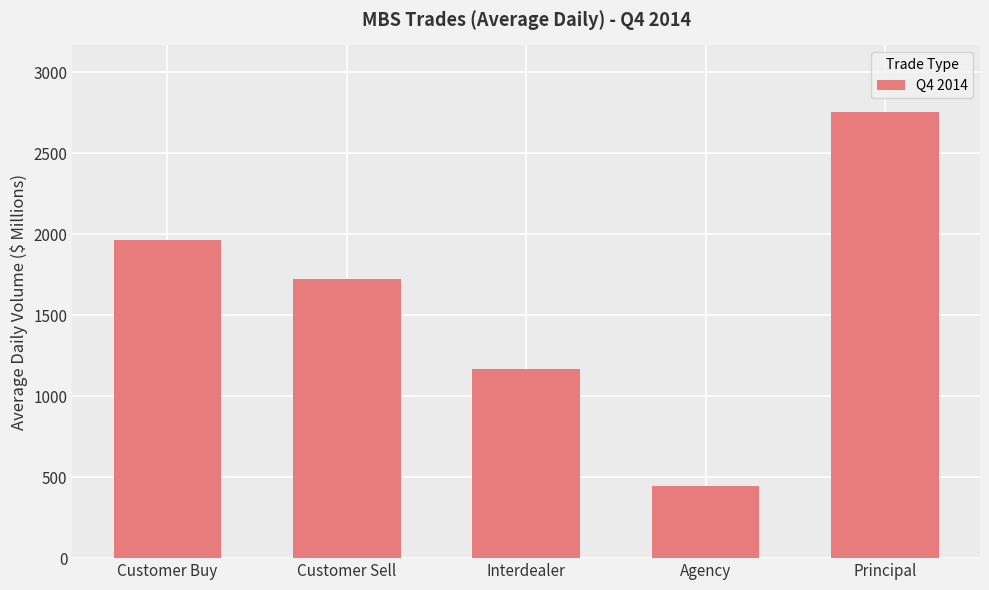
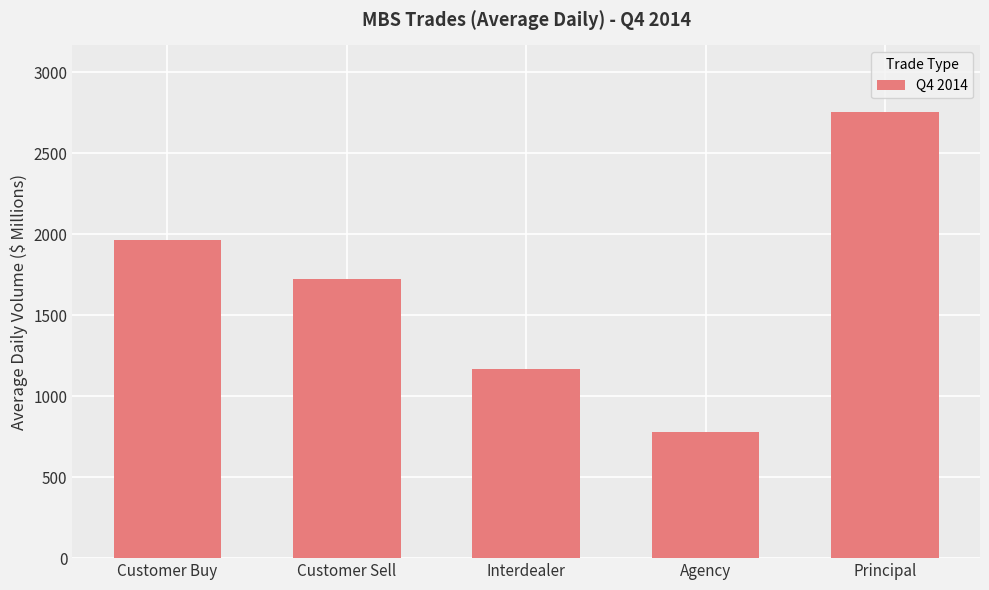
Agency: 450 -> 780
